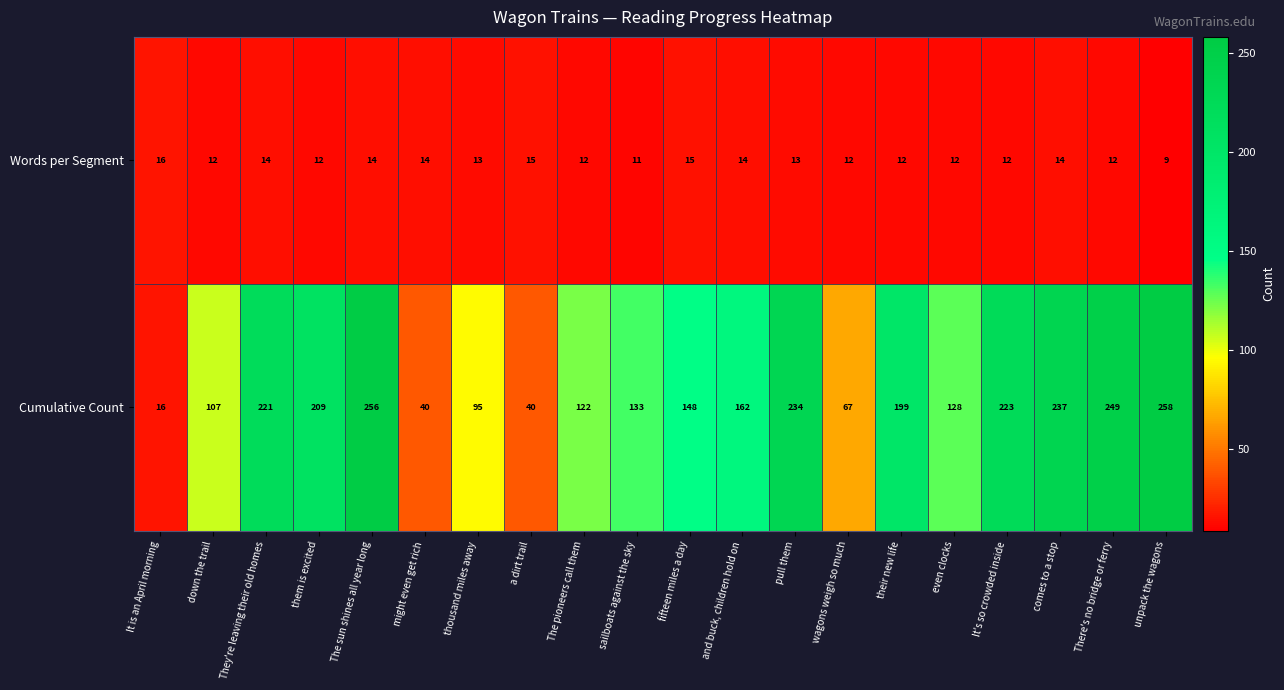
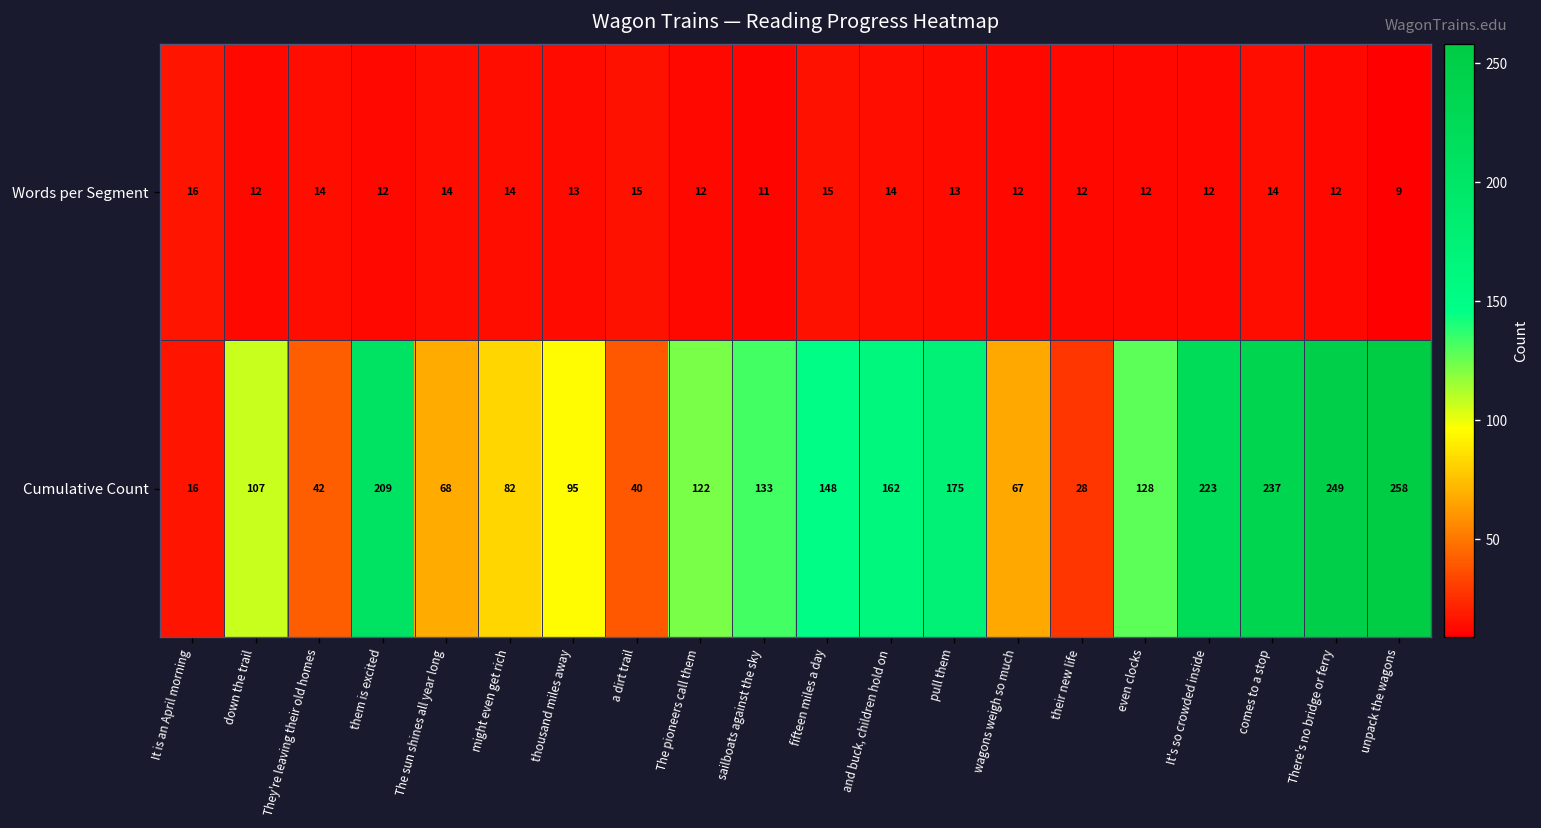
Cumulative Count, They're leaving their old homes: 221 -> 42
Cumulative Count, The sun shines all year long: 256 -> 68
Cumulative Count, might even get rich: 40 -> 82
Cumulative Count, pull them: 234 -> 175
Cumulative Count, their new life: 199 -> 28
